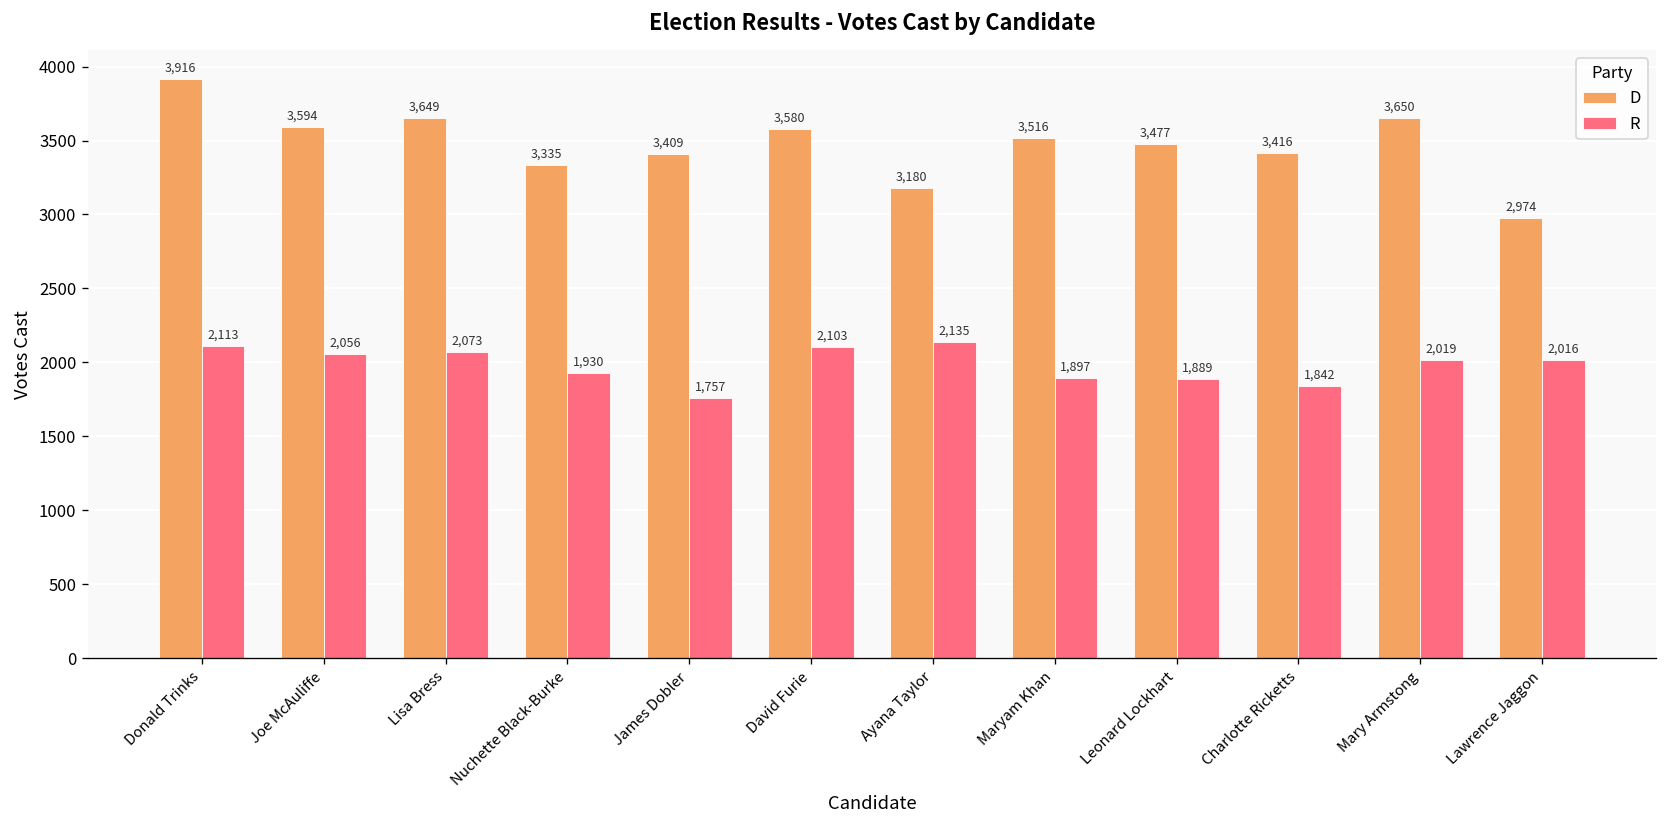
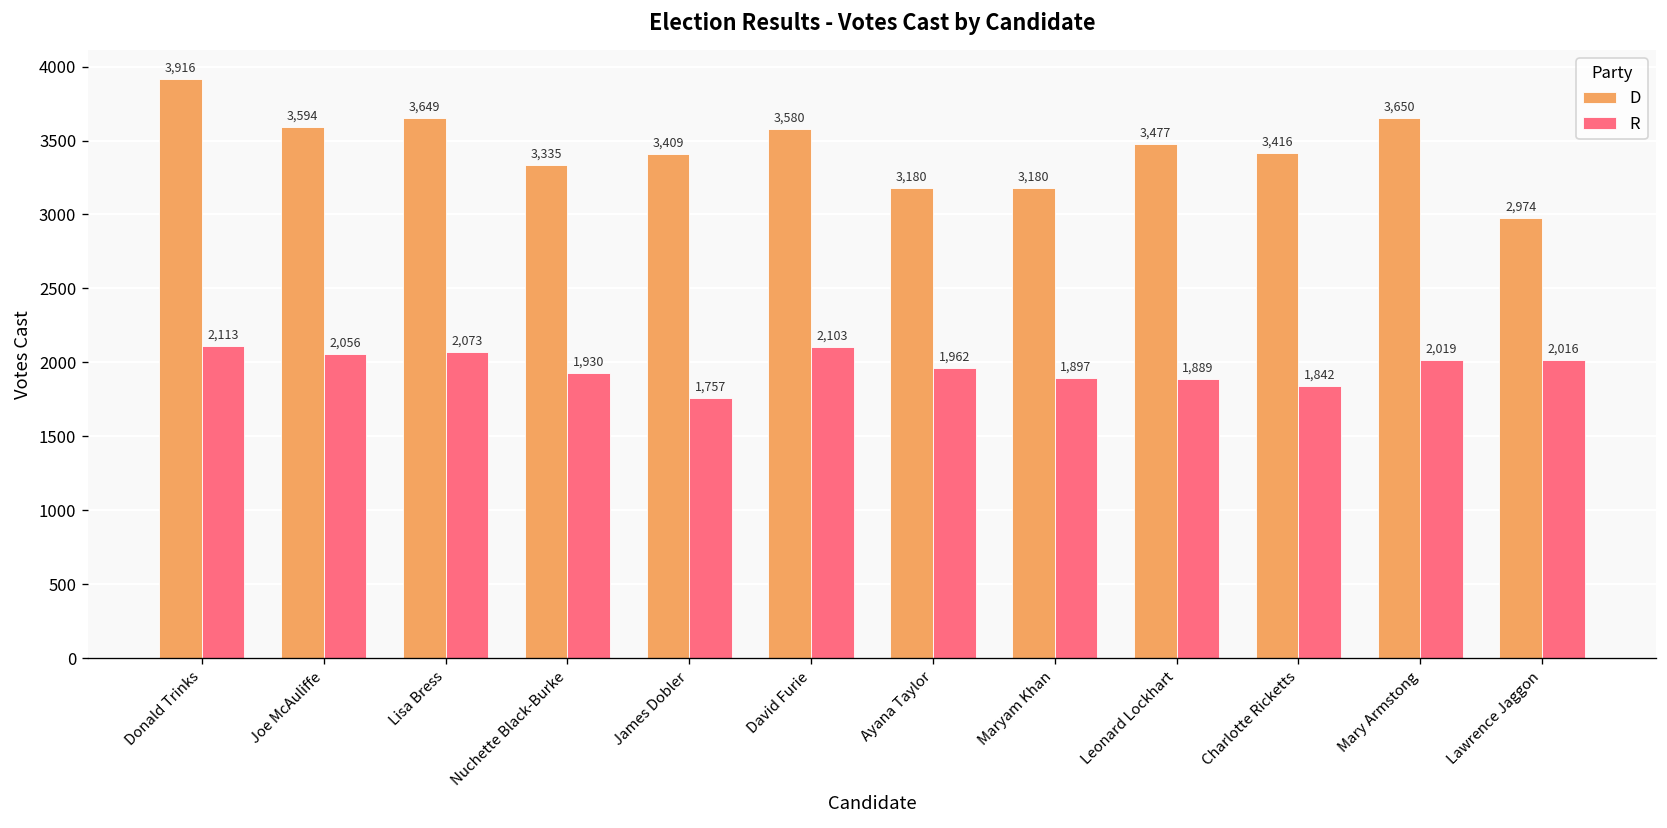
R, Ayana Taylor: 2,135 -> 1,962
D, Maryam Khan: 3,516 -> 3,180
